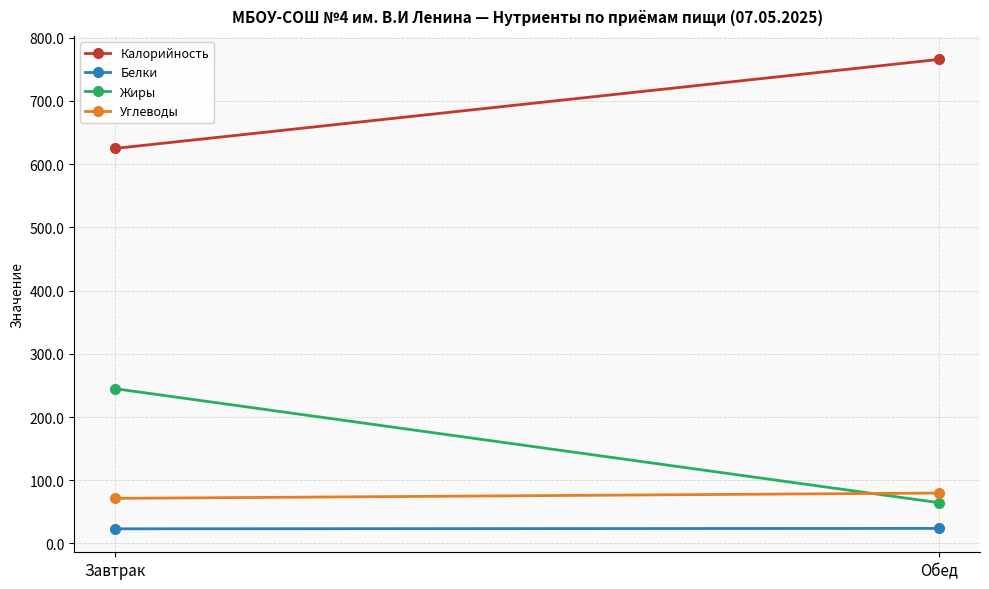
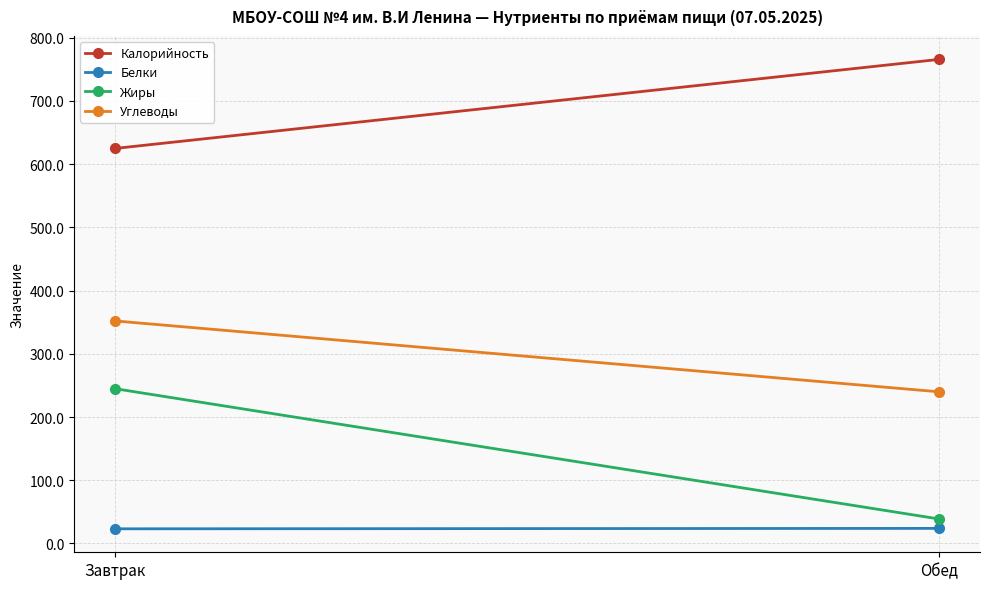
Углеводы, Завтрак: 70 -> 350
Жиры, Обед: 60 -> 40
Углеводы, Обед: 80 -> 240
